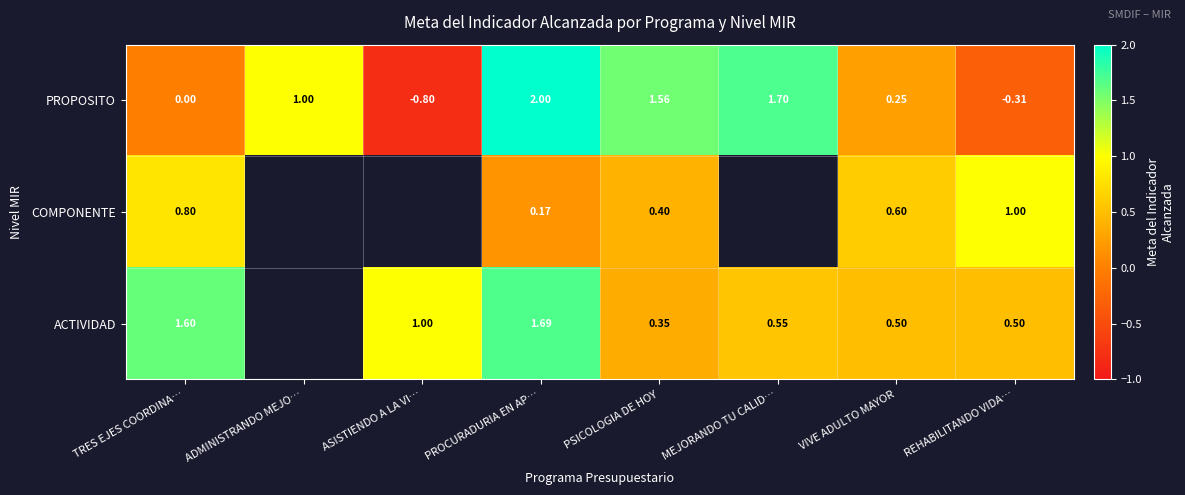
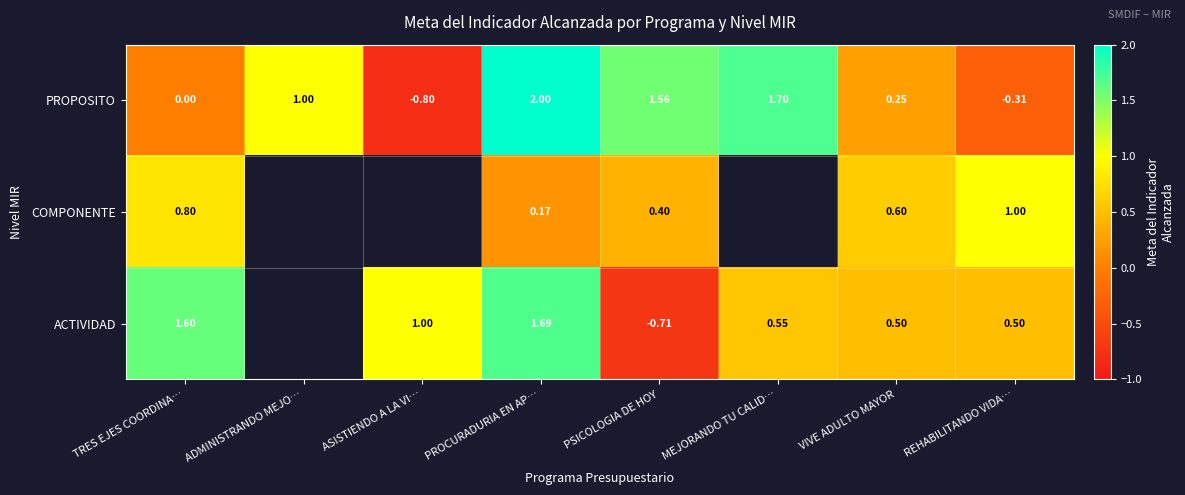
ACTIVIDAD, PSICOLOGIA DE HOY: 0.35 -> -0.71
